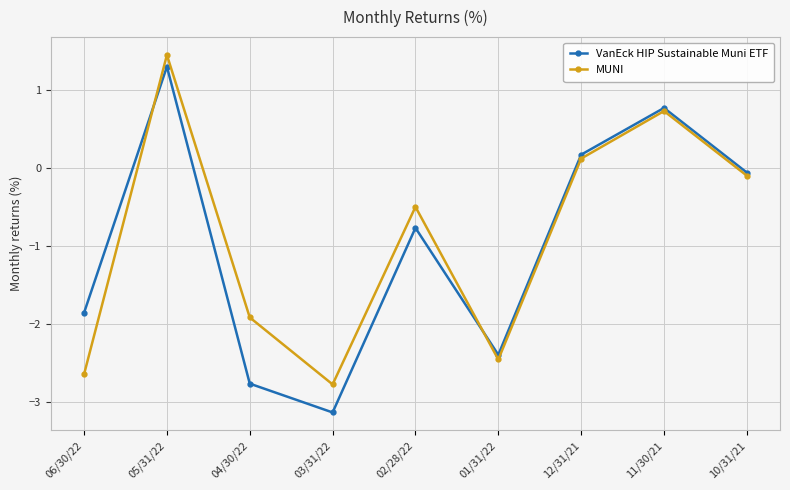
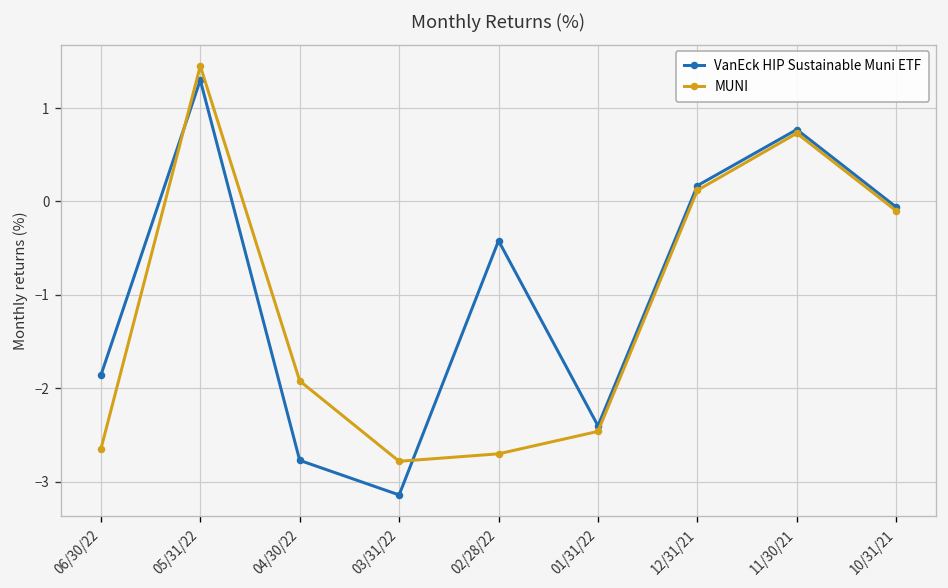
VanEck HIP Sustainable Muni ETF, 02/28/22: -0.8 -> -0.4
MUNI, 02/28/22: -0.5 -> -2.7
